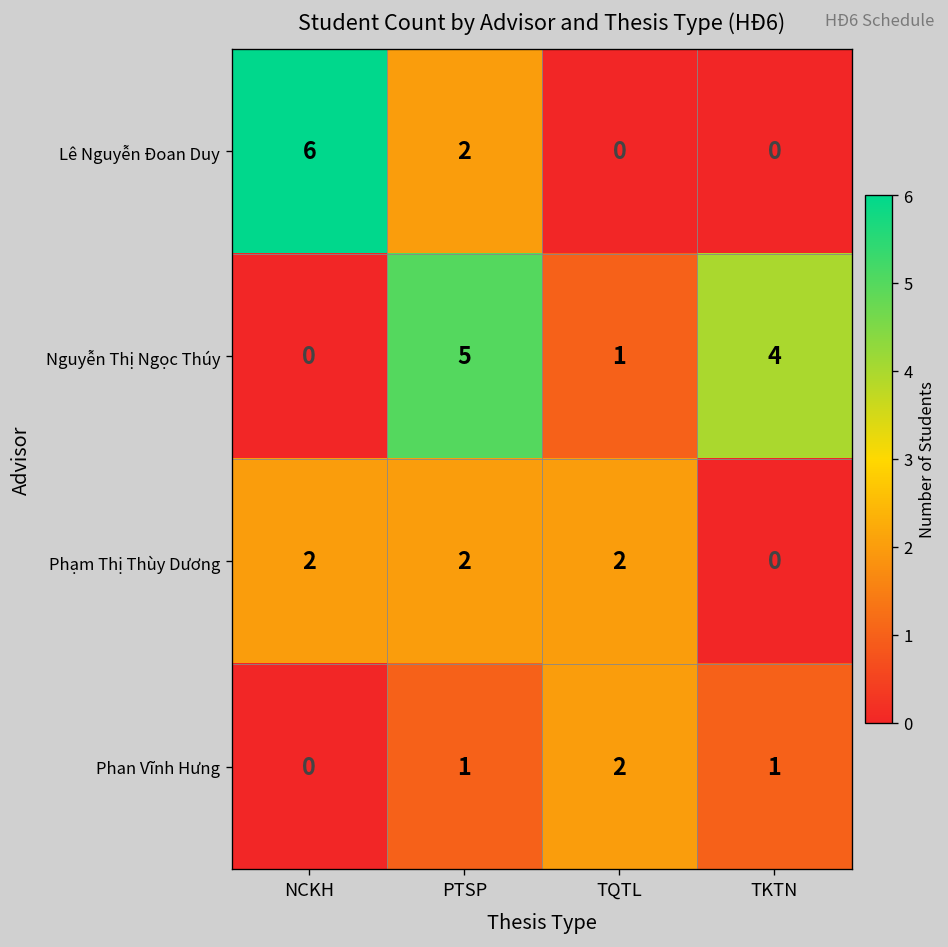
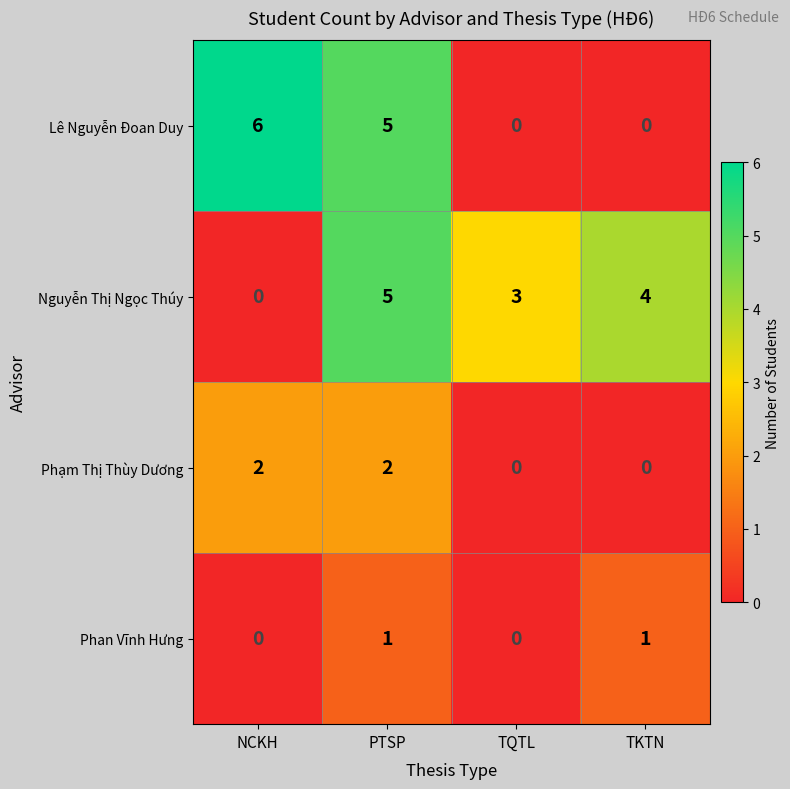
Lê Nguyễn Đoan Duy, PTSP: 2 -> 5
Nguyễn Thị Ngọc Thúy, TQTL: 1 -> 3
Phạm Thị Thùy Dương, TQTL: 2 -> 0
Phan Vĩnh Hưng, TQTL: 2 -> 0
